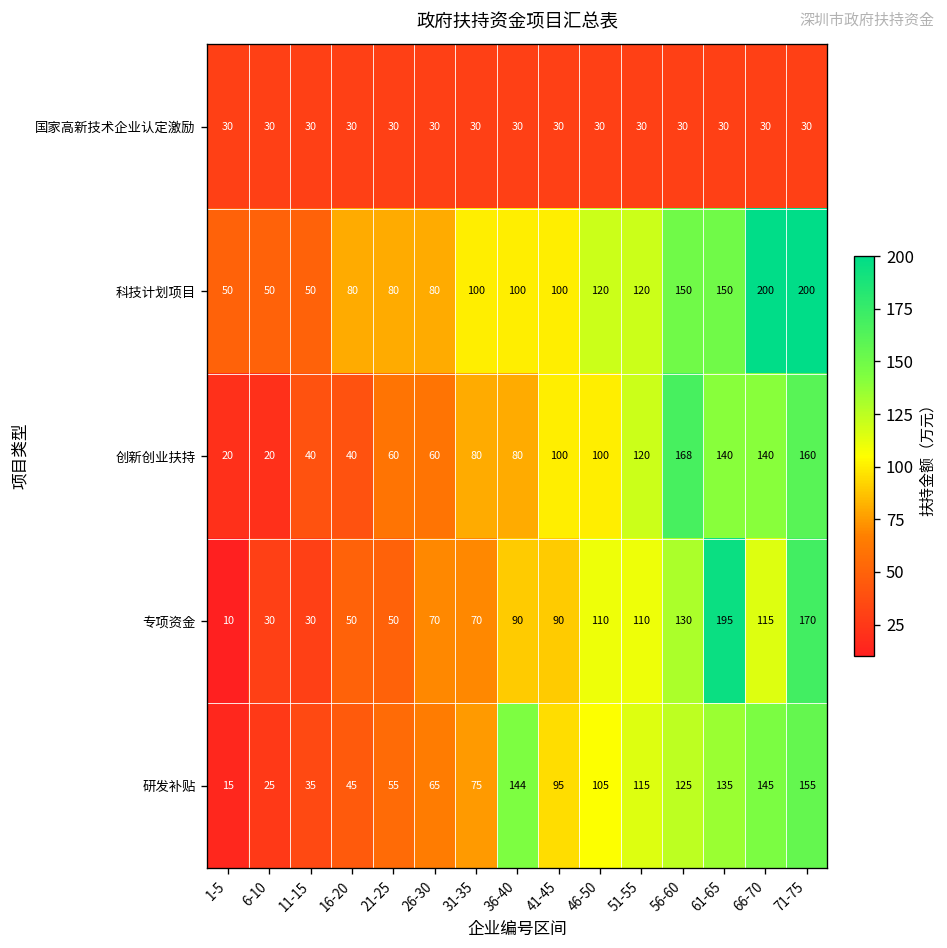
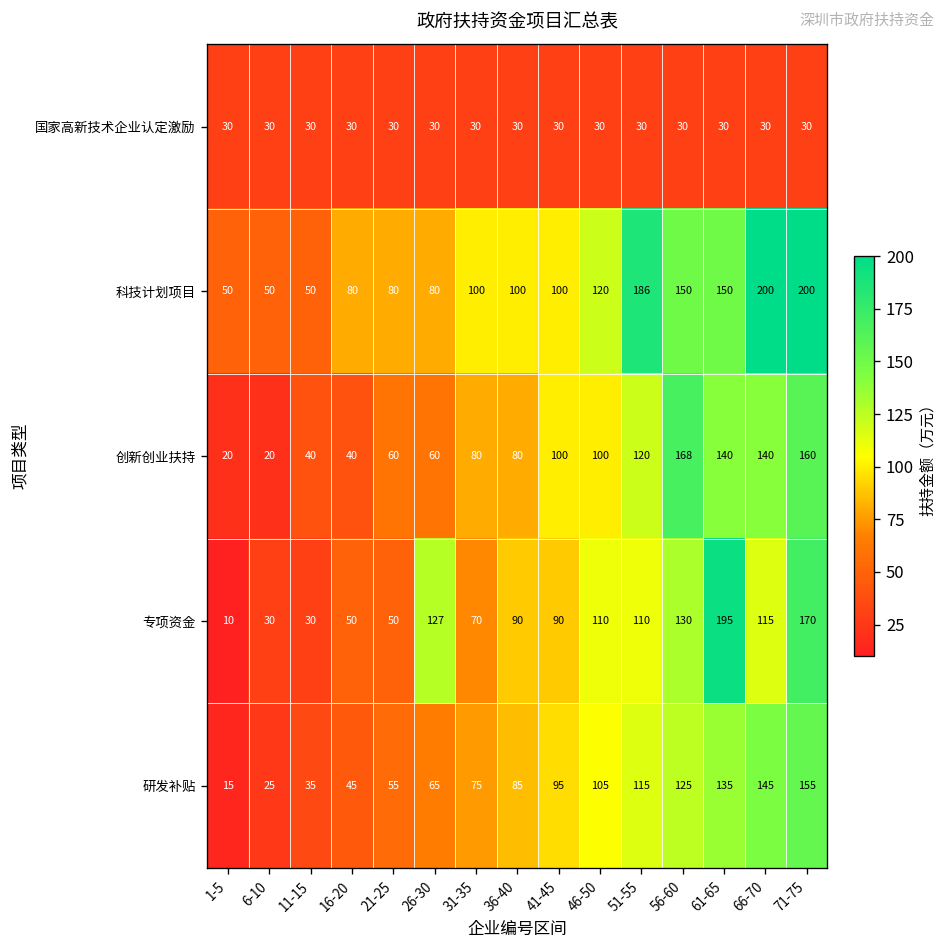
科技计划项目, 51-55: 120 -> 186
专项资金, 26-30: 70 -> 127
研发补贴, 36-40: 144 -> 85
